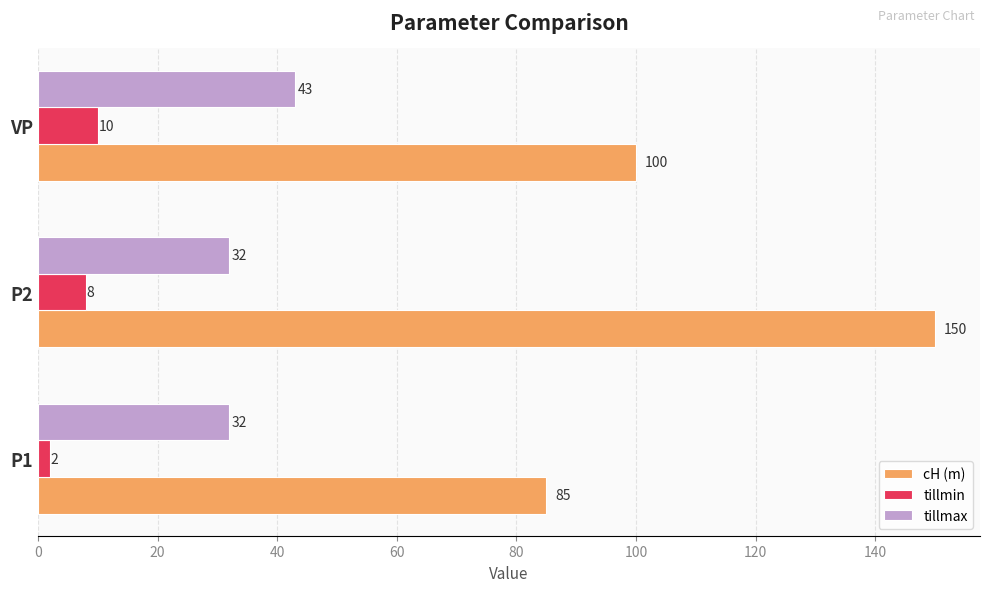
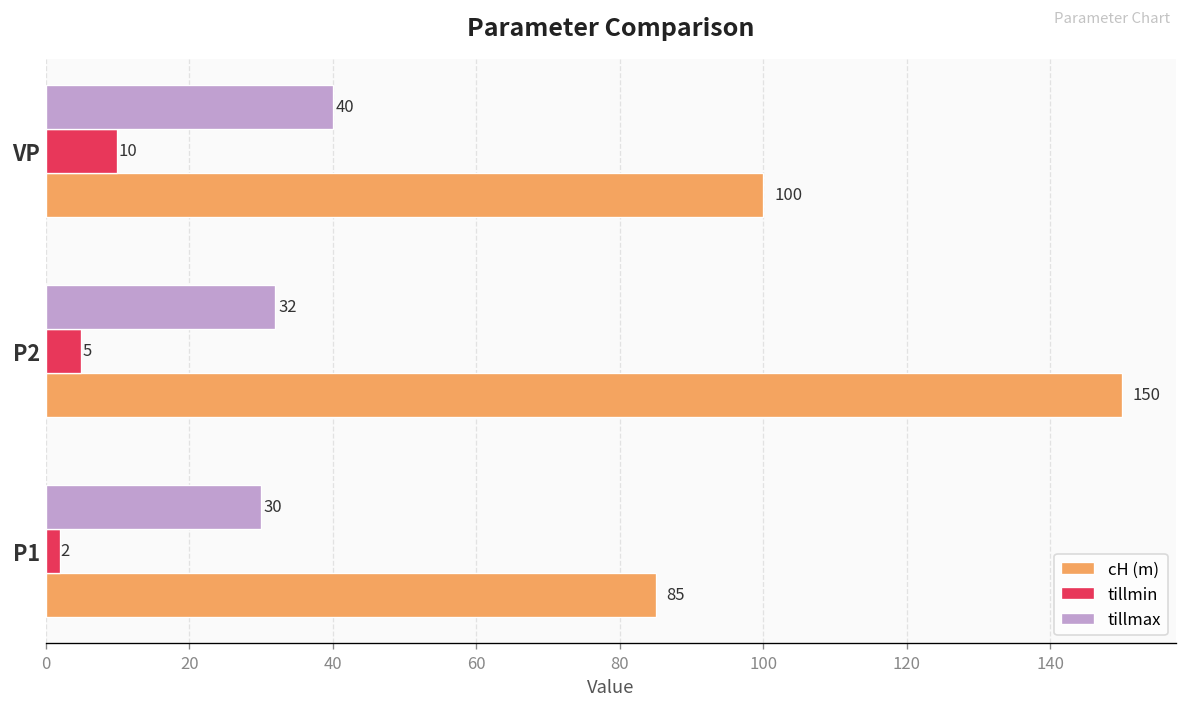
tillmax, VP: 43 -> 40
tillmin, P2: 8 -> 5
tillmax, P1: 32 -> 30
